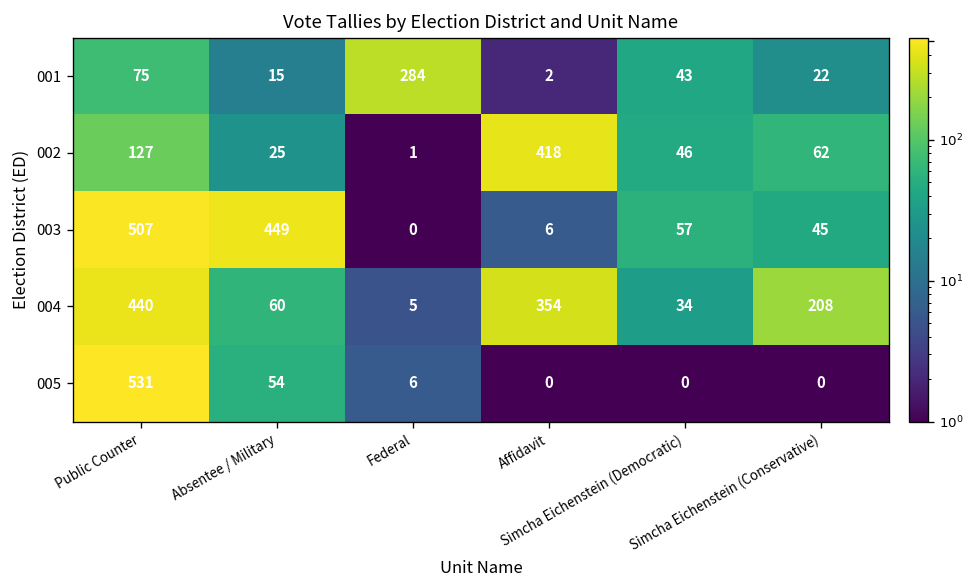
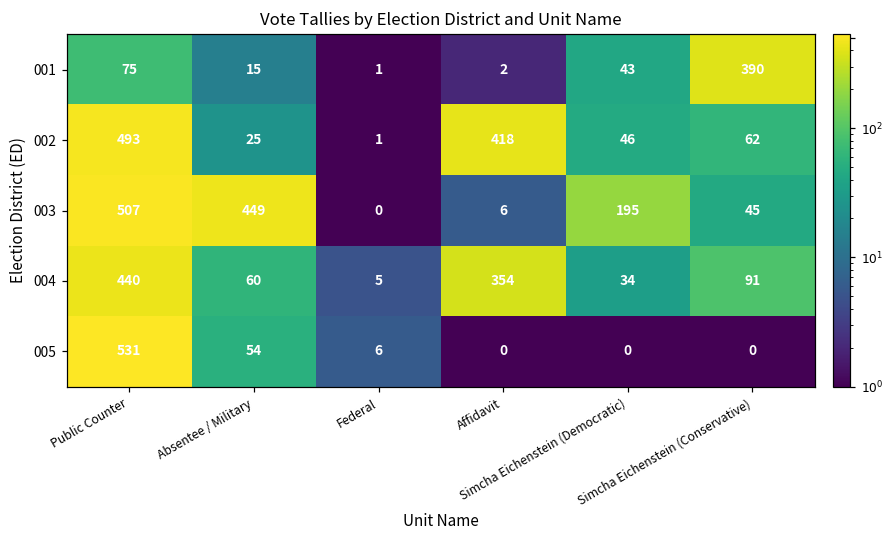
001, Federal: 284 -> 1
001, Simcha Eichenstein (Conservative): 22 -> 390
002, Public Counter: 127 -> 493
003, Simcha Eichenstein (Democratic): 57 -> 195
004, Simcha Eichenstein (Conservative): 208 -> 91
